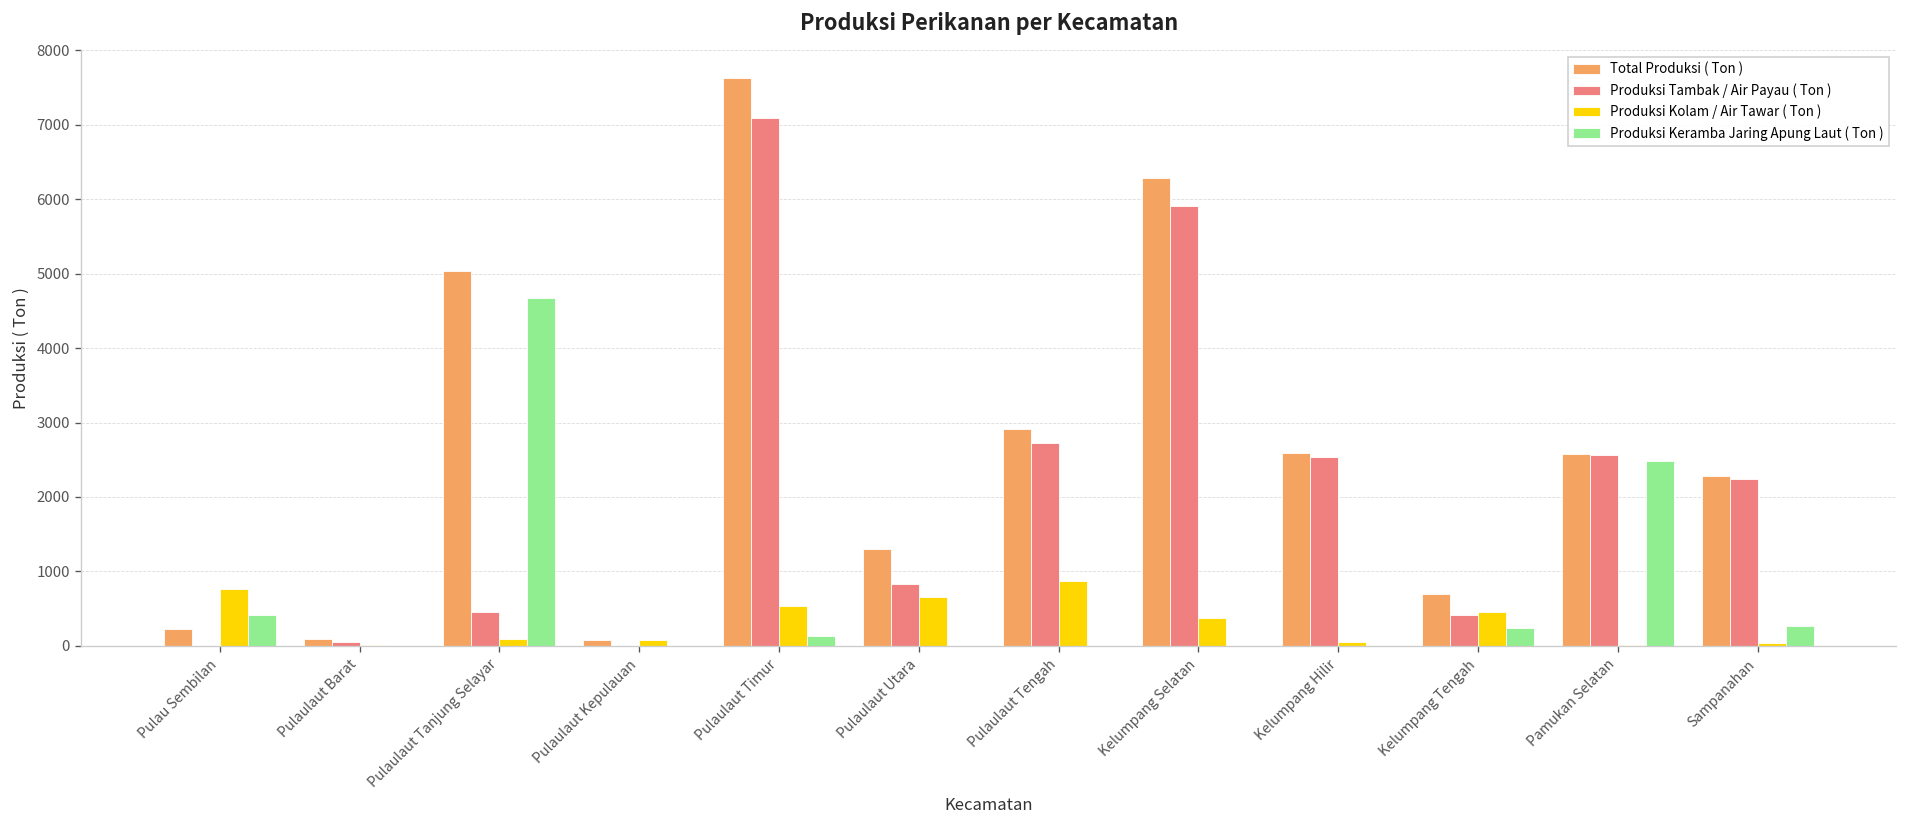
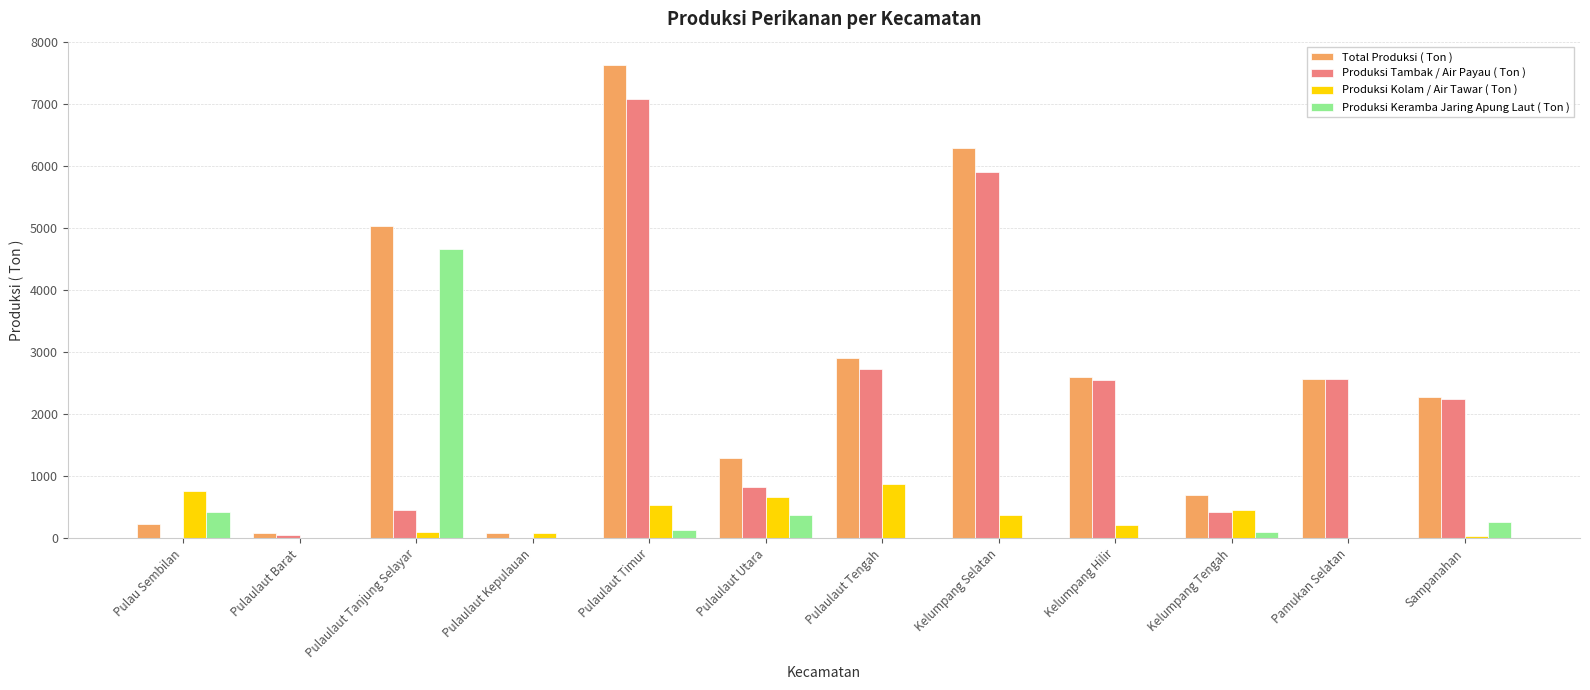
Produksi Keramba Jaring Apung Laut ( Ton ), Pulaulaut Utara: 0 -> 400
Produksi Kolam / Air Tawar ( Ton ), Kelumpang Hilir: 0 -> 200
Produksi Keramba Jaring Apung Laut ( Ton ), Kelumpang Tengah: 200 -> 100
Produksi Keramba Jaring Apung Laut ( Ton ), Pamukan Selatan: 2500 -> 0
